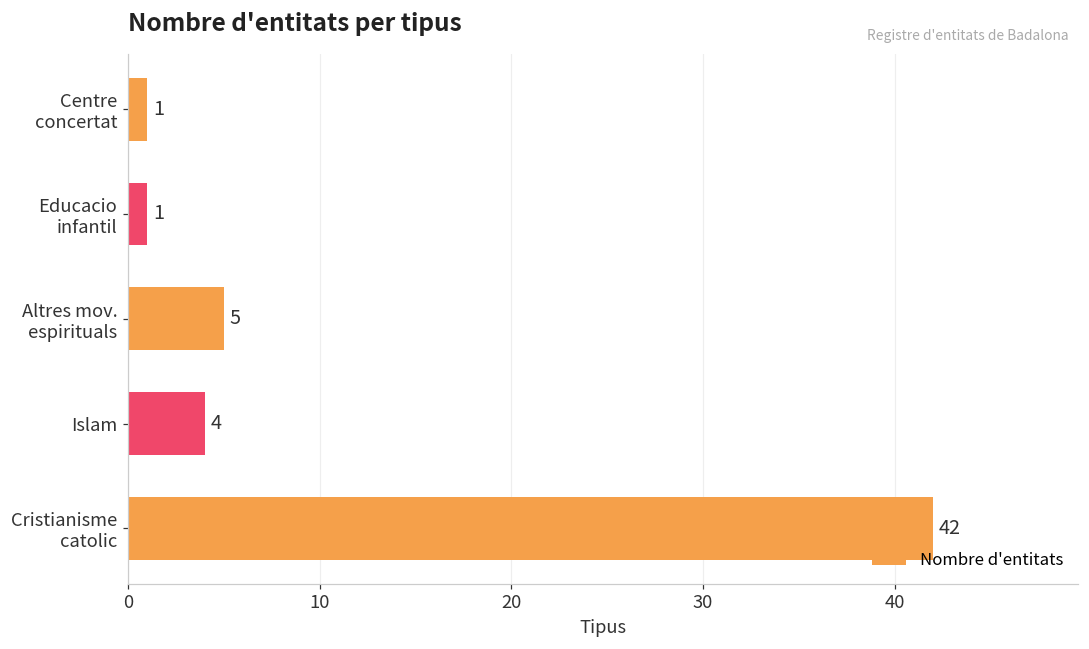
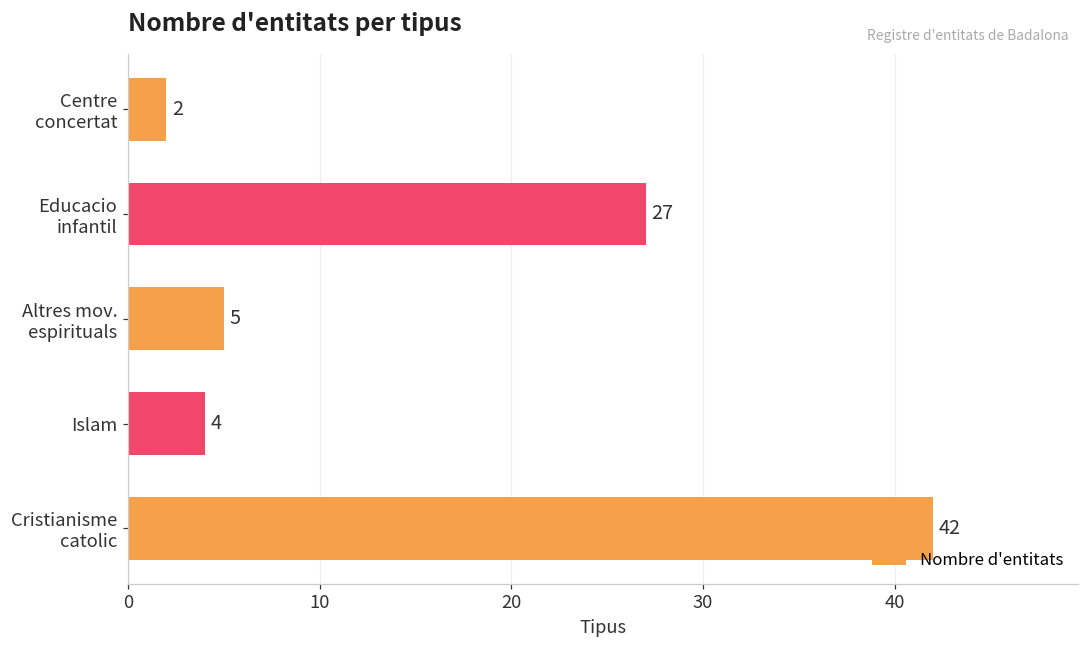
Centre concertat: 1 -> 2
Educacio infantil: 1 -> 27
